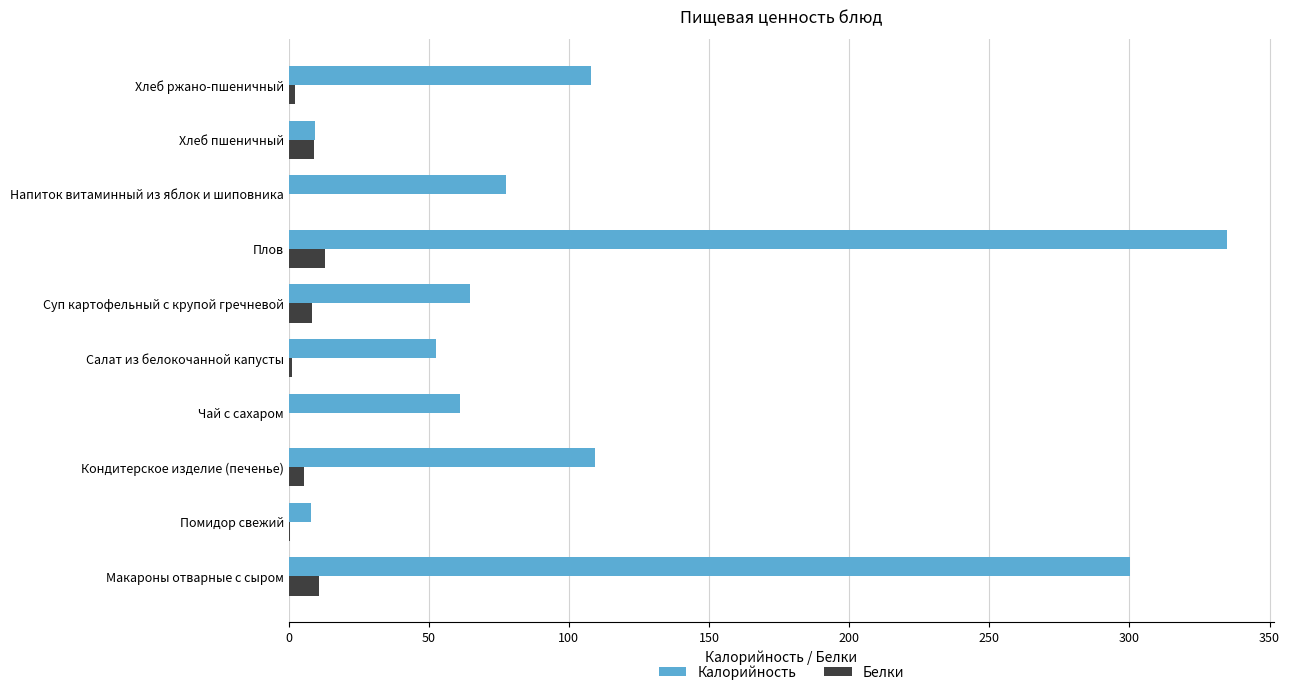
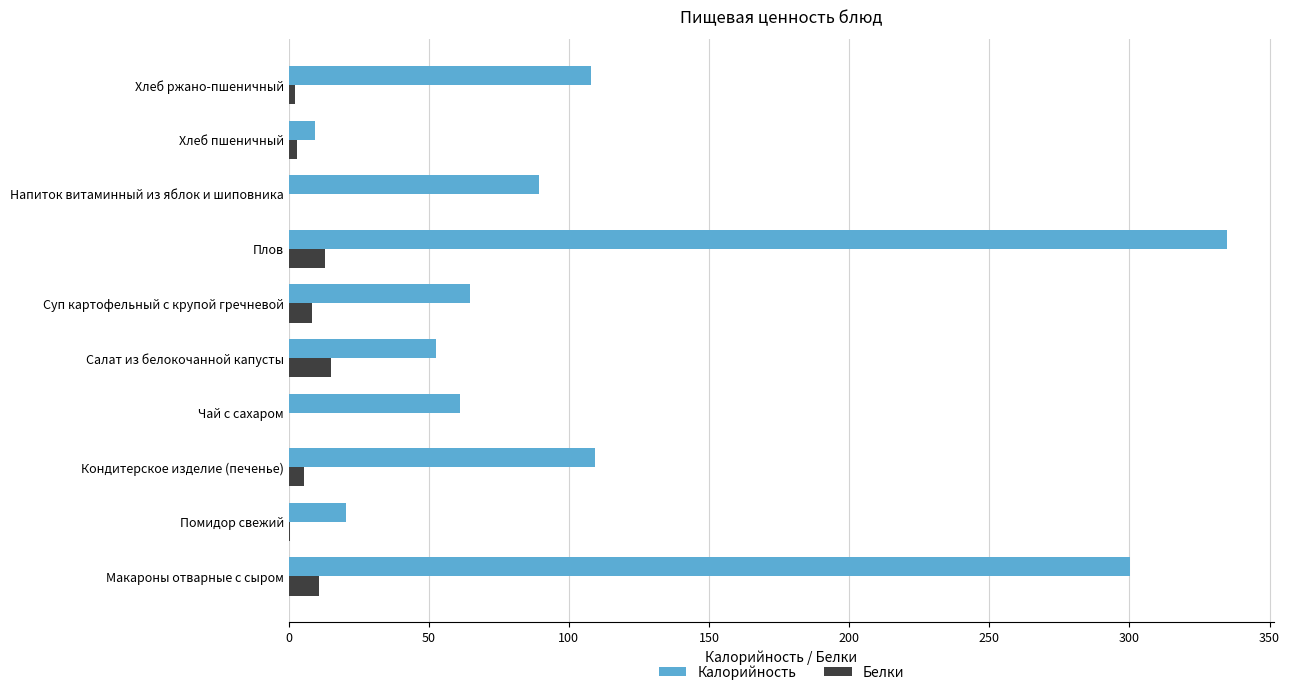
Белки, Хлеб пшеничный: 9 -> 3
Калорийность, Напиток витаминный из яблок и шиповника: 78 -> 90
Белки, Салат из белокочанной капусты: 1 -> 15
Калорийность, Помидор свежий: 8 -> 20
